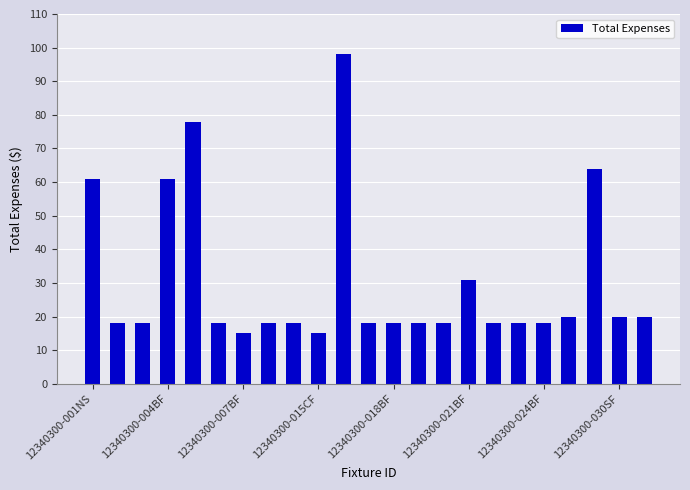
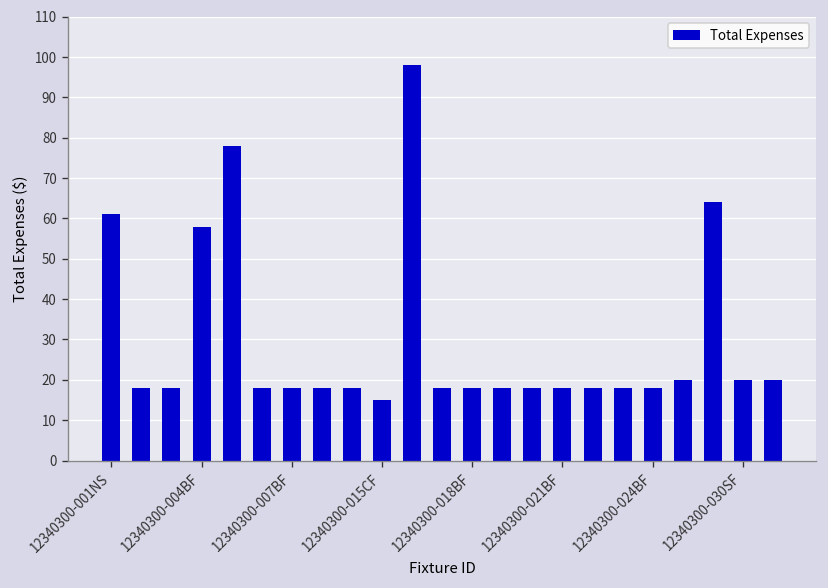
12340300-004BF: 61 -> 58
12340300-007BF: 15 -> 18
12340300-021BF: 31 -> 18
